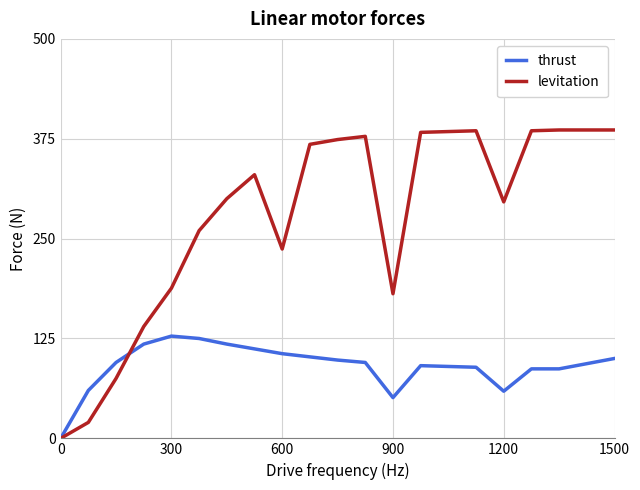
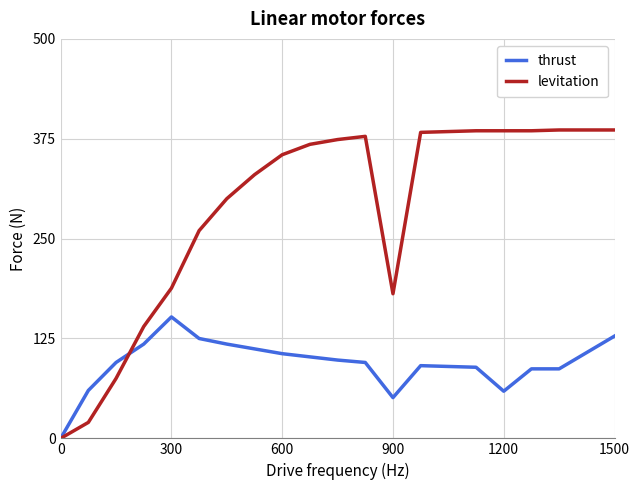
thrust, 300: 130 -> 150
levitation, 600: 240 -> 360
levitation, 1200: 300 -> 390
thrust, 1500: 100 -> 130
